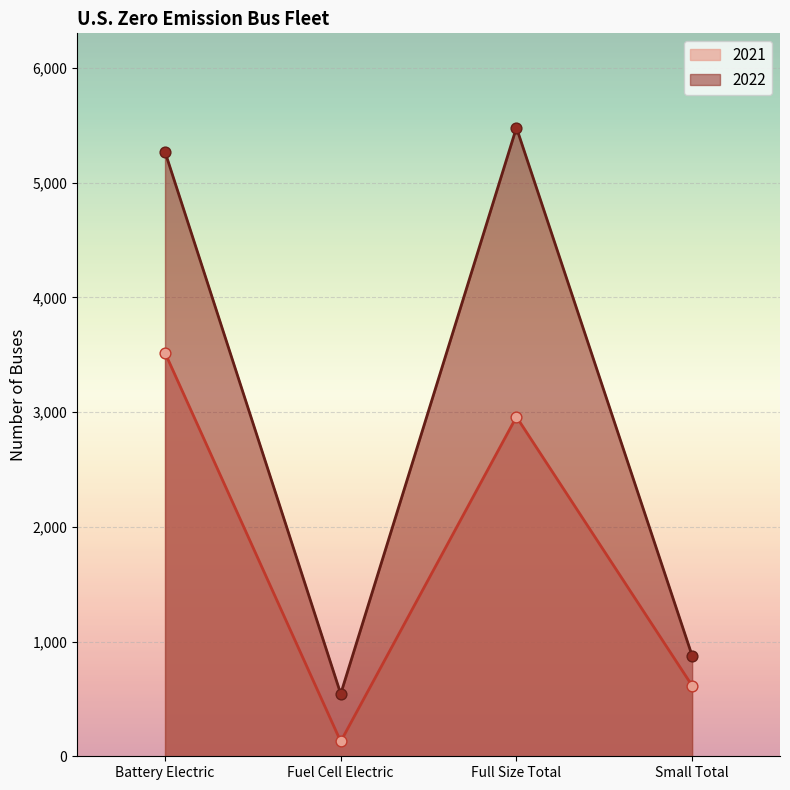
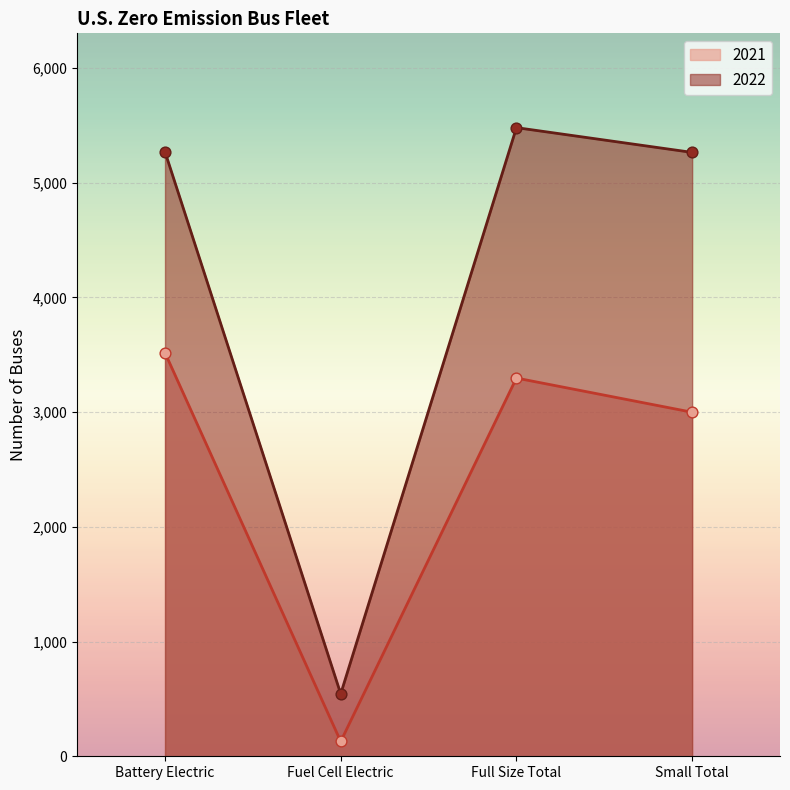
2021, Full Size Total: 2,960 -> 3,300
2021, Small Total: 620 -> 3,000
2022, Small Total: 880 -> 5,260
